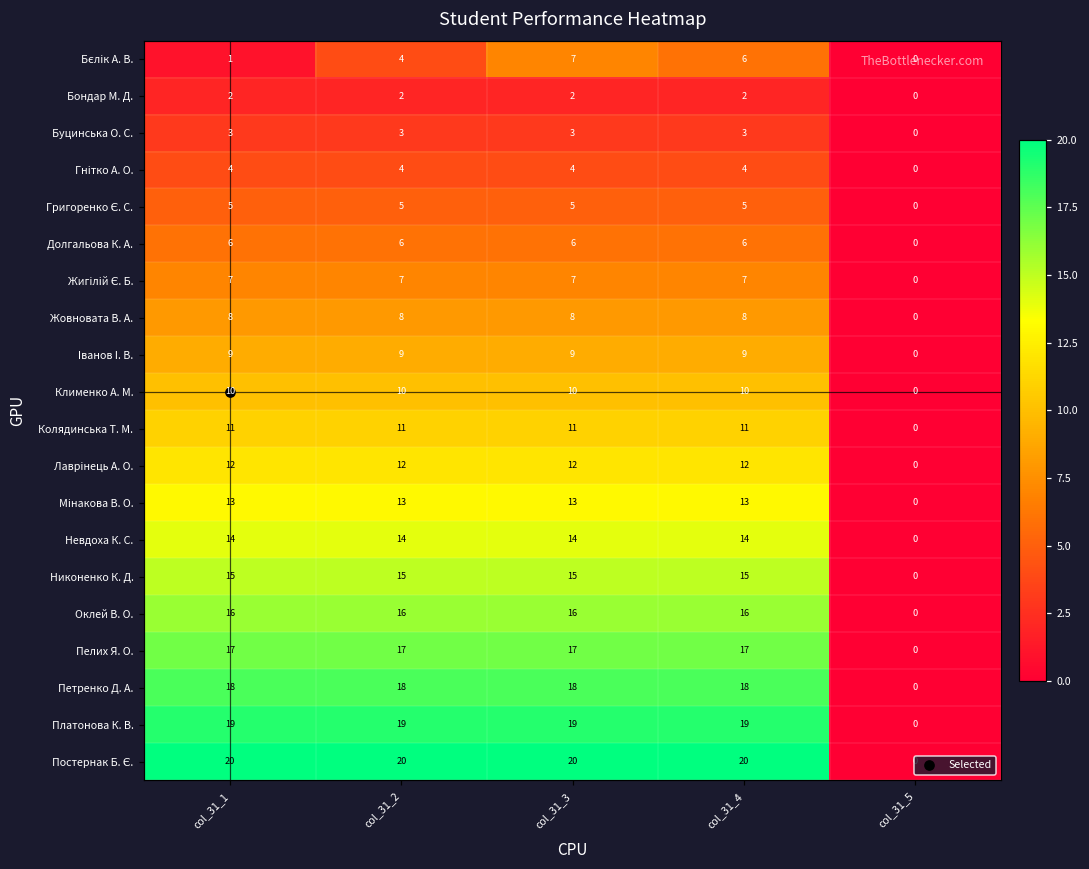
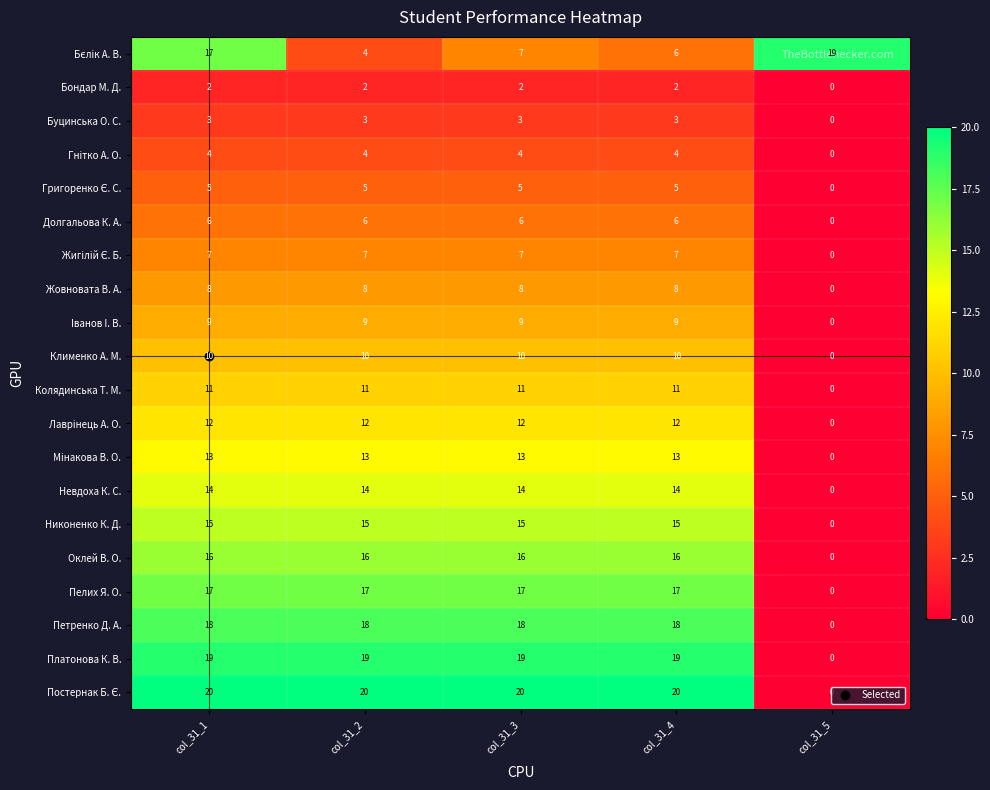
Бєлік А. В., col_31_1: 1 -> 17
Бєлік А. В., col_31_5: 0 -> 19
